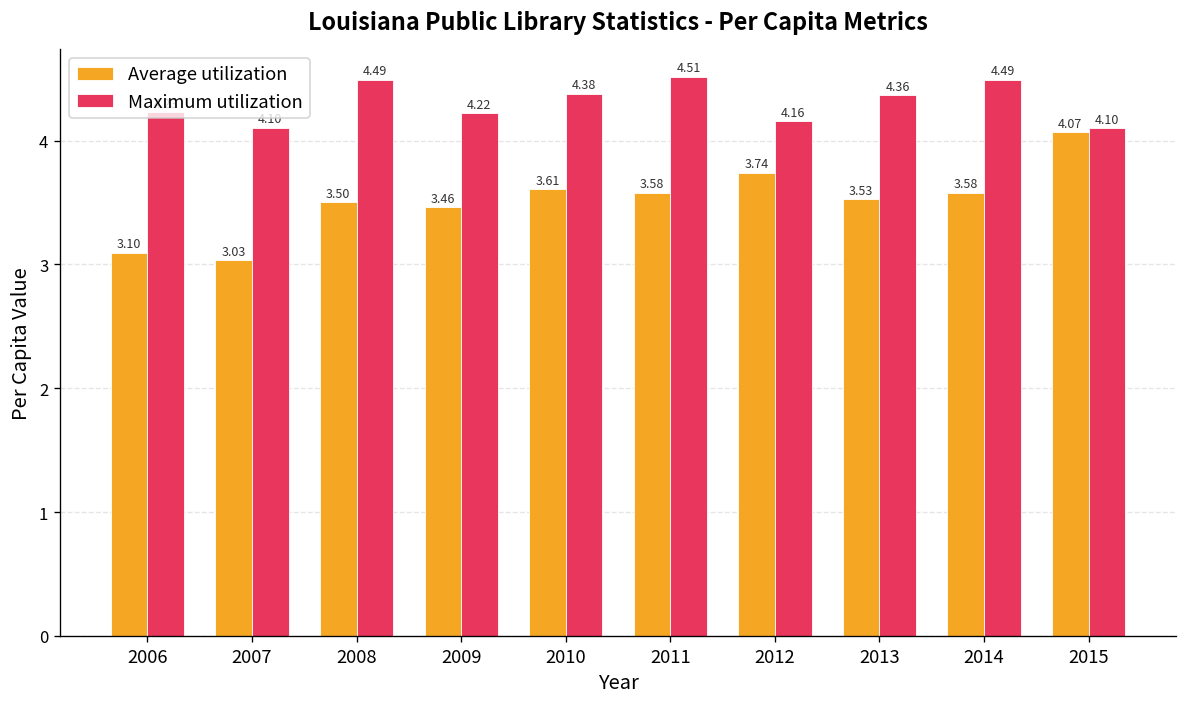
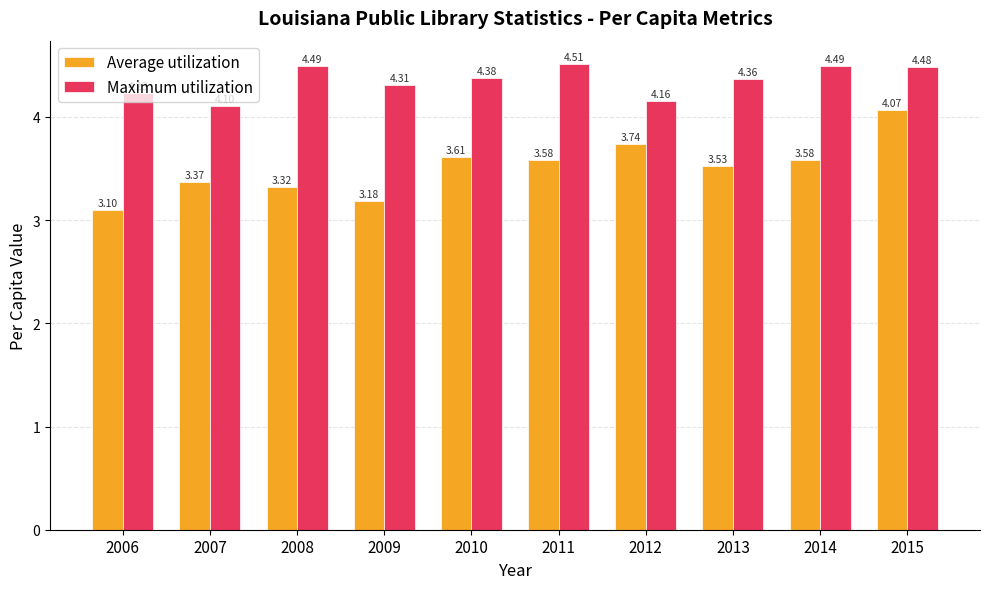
Average utilization, 2007: 3.03 -> 3.37
Average utilization, 2008: 3.50 -> 3.32
Average utilization, 2009: 3.46 -> 3.18
Maximum utilization, 2009: 4.22 -> 4.31
Maximum utilization, 2015: 4.10 -> 4.48
